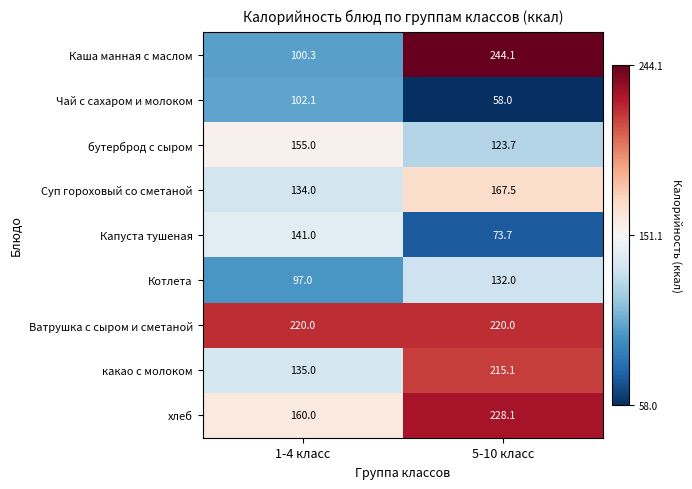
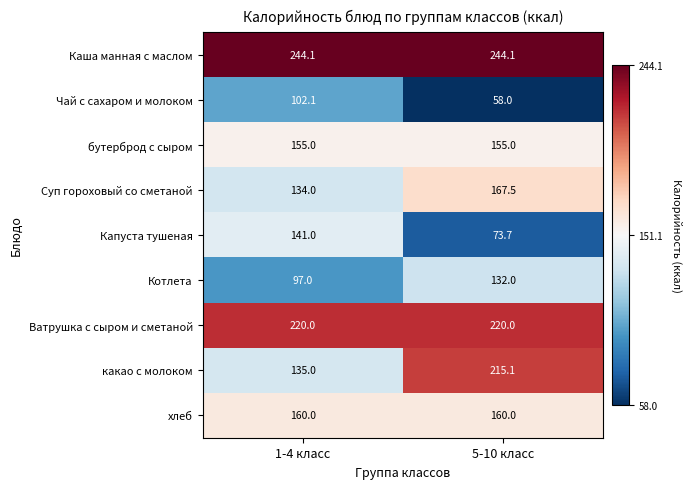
Каша манная с маслом, 1-4 класс: 100.3 -> 244.1
бутерброд с сыром, 5-10 класс: 123.7 -> 155.0
хлеб, 5-10 класс: 228.1 -> 160.0
